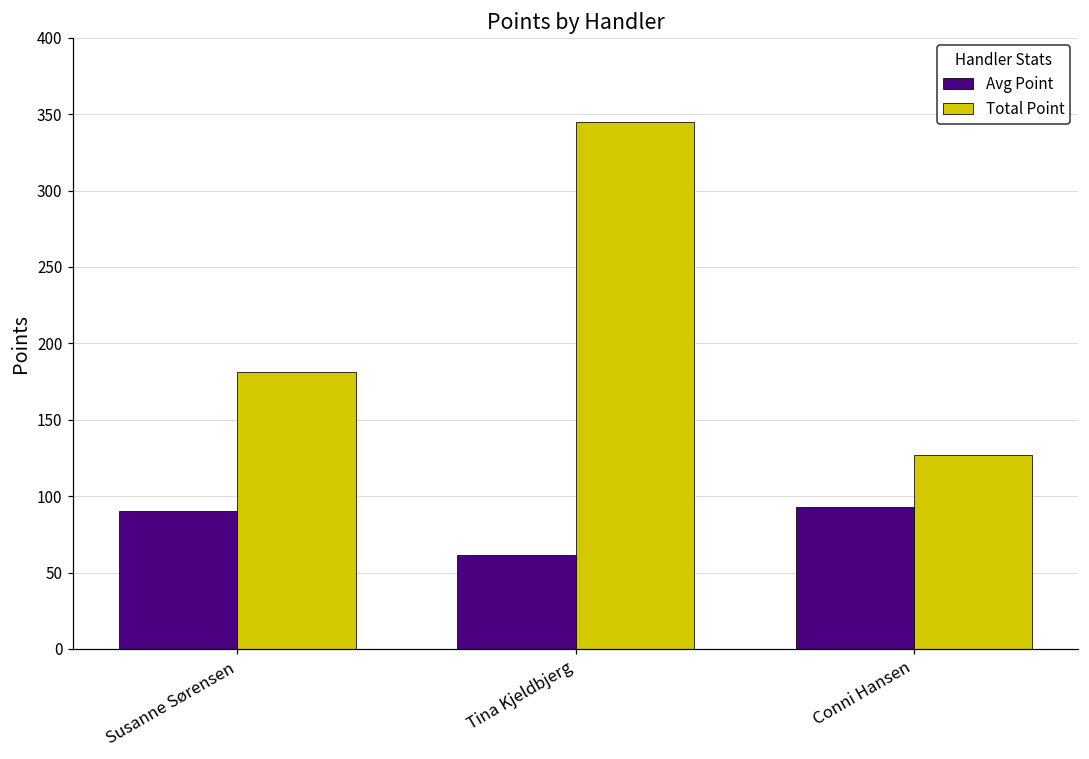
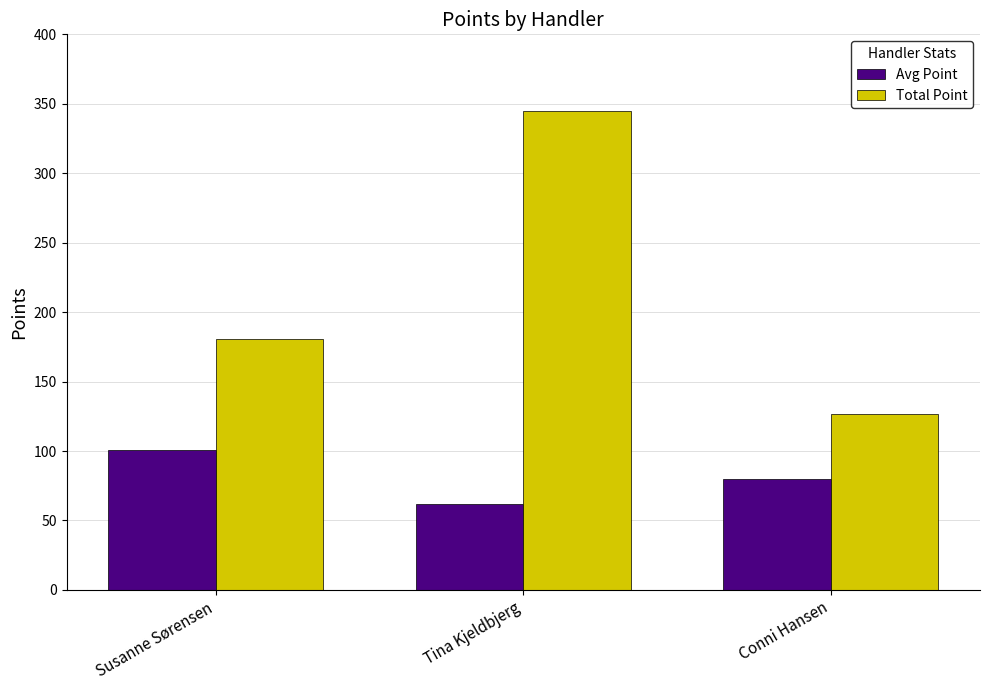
Avg Point, Susanne Sørensen: 91 -> 101
Avg Point, Conni Hansen: 93 -> 80
